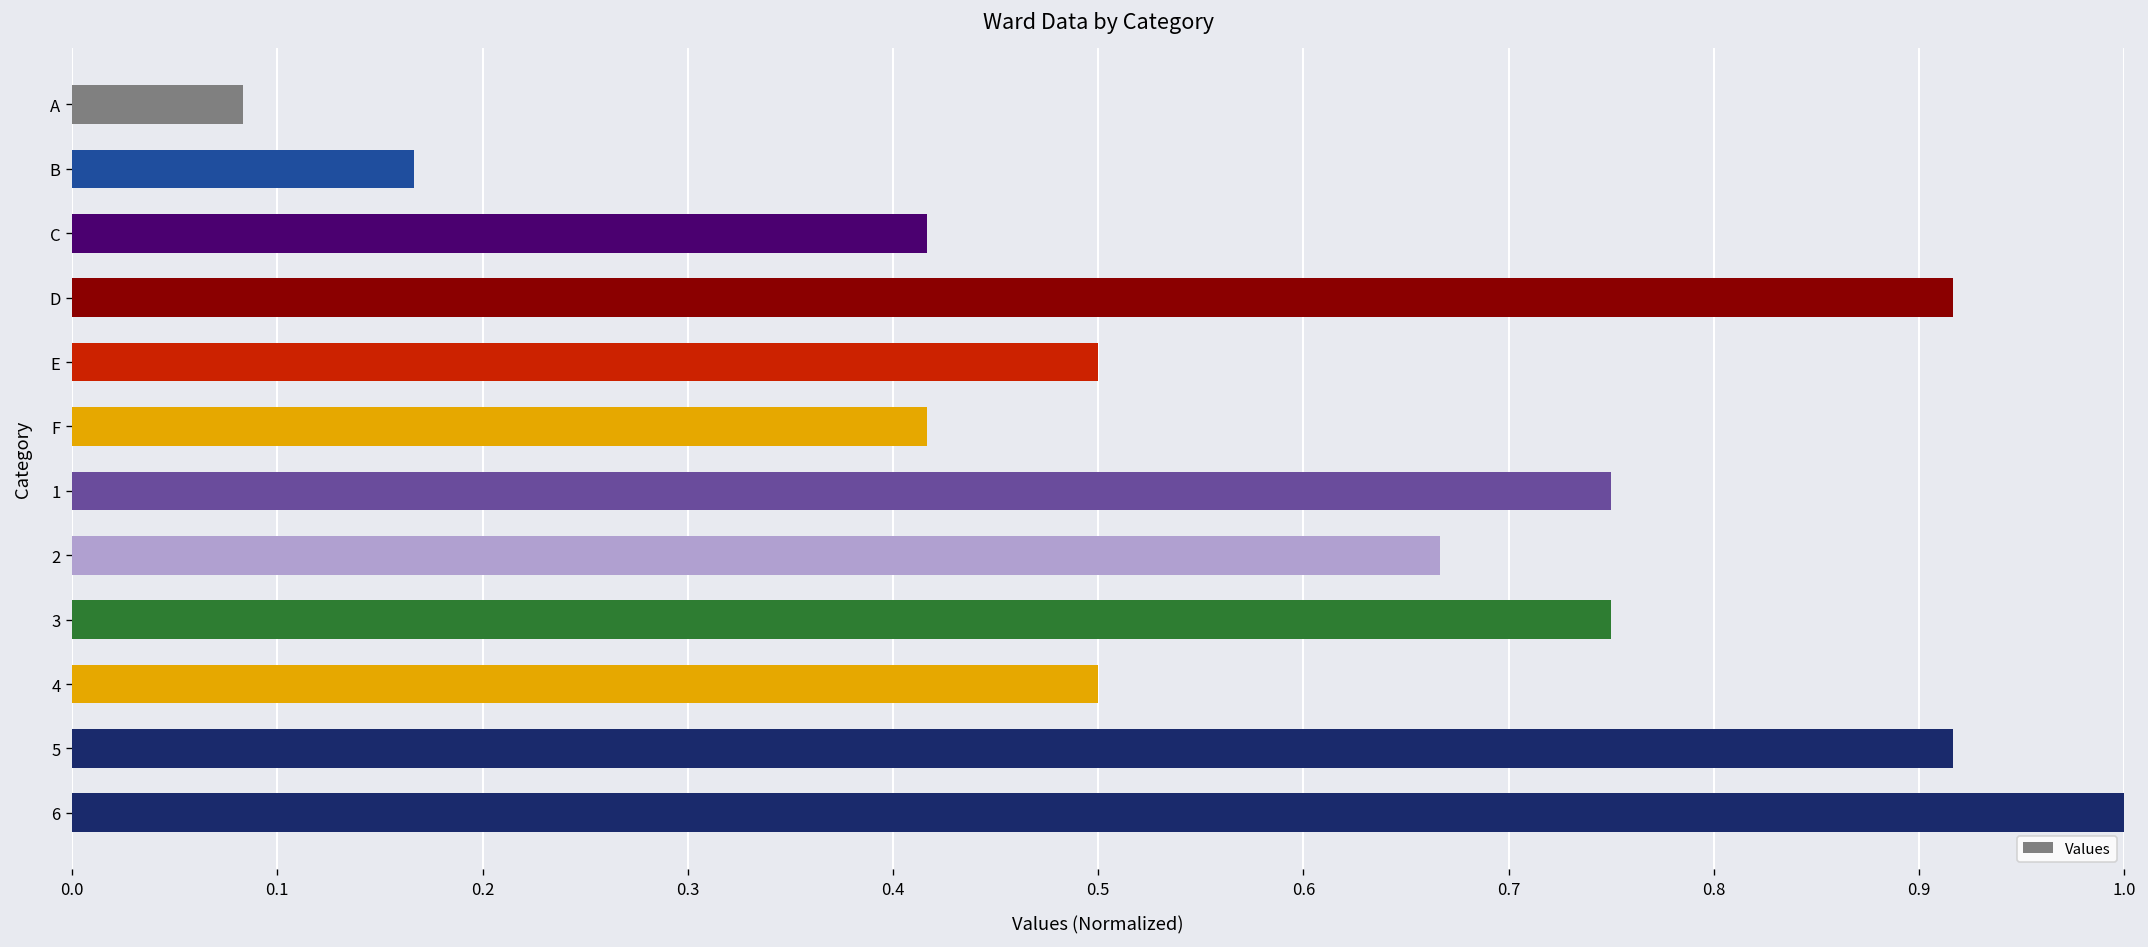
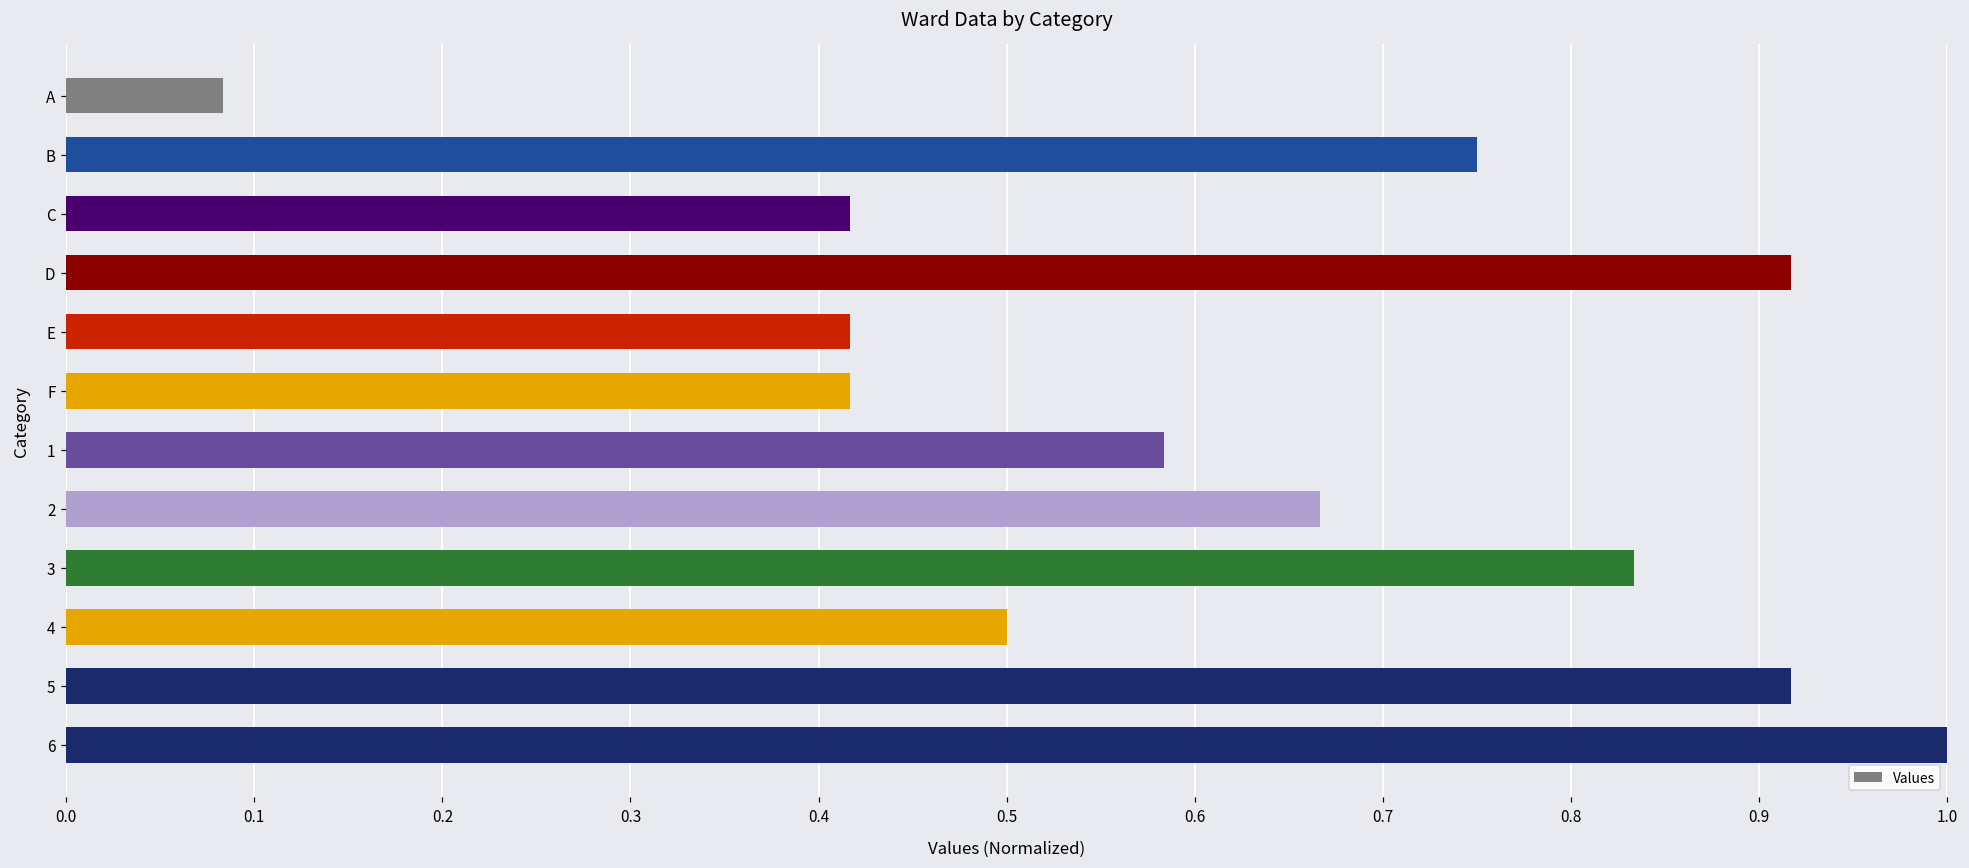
B: 0.167 -> 0.750
E: 0.500 -> 0.417
1: 0.750 -> 0.583
3: 0.750 -> 0.833
